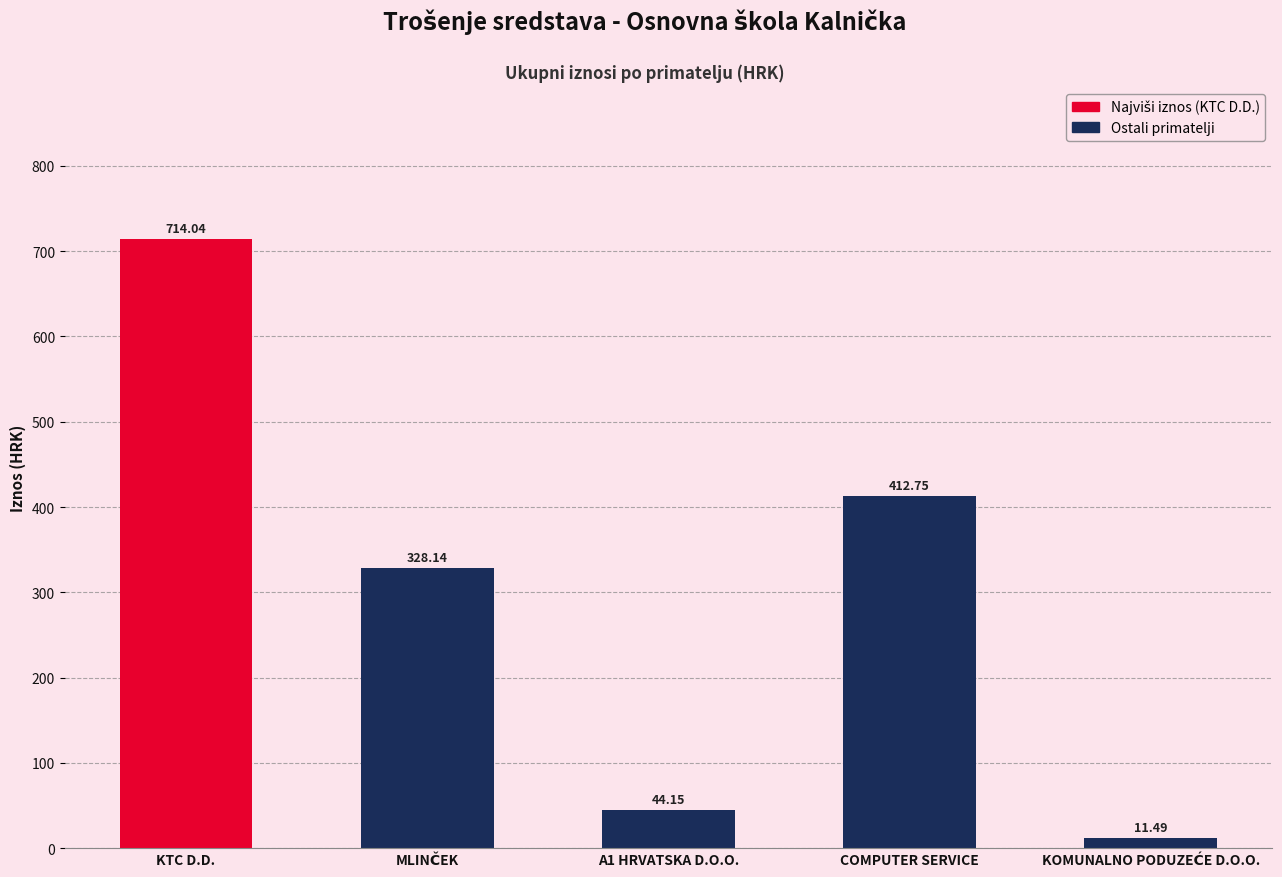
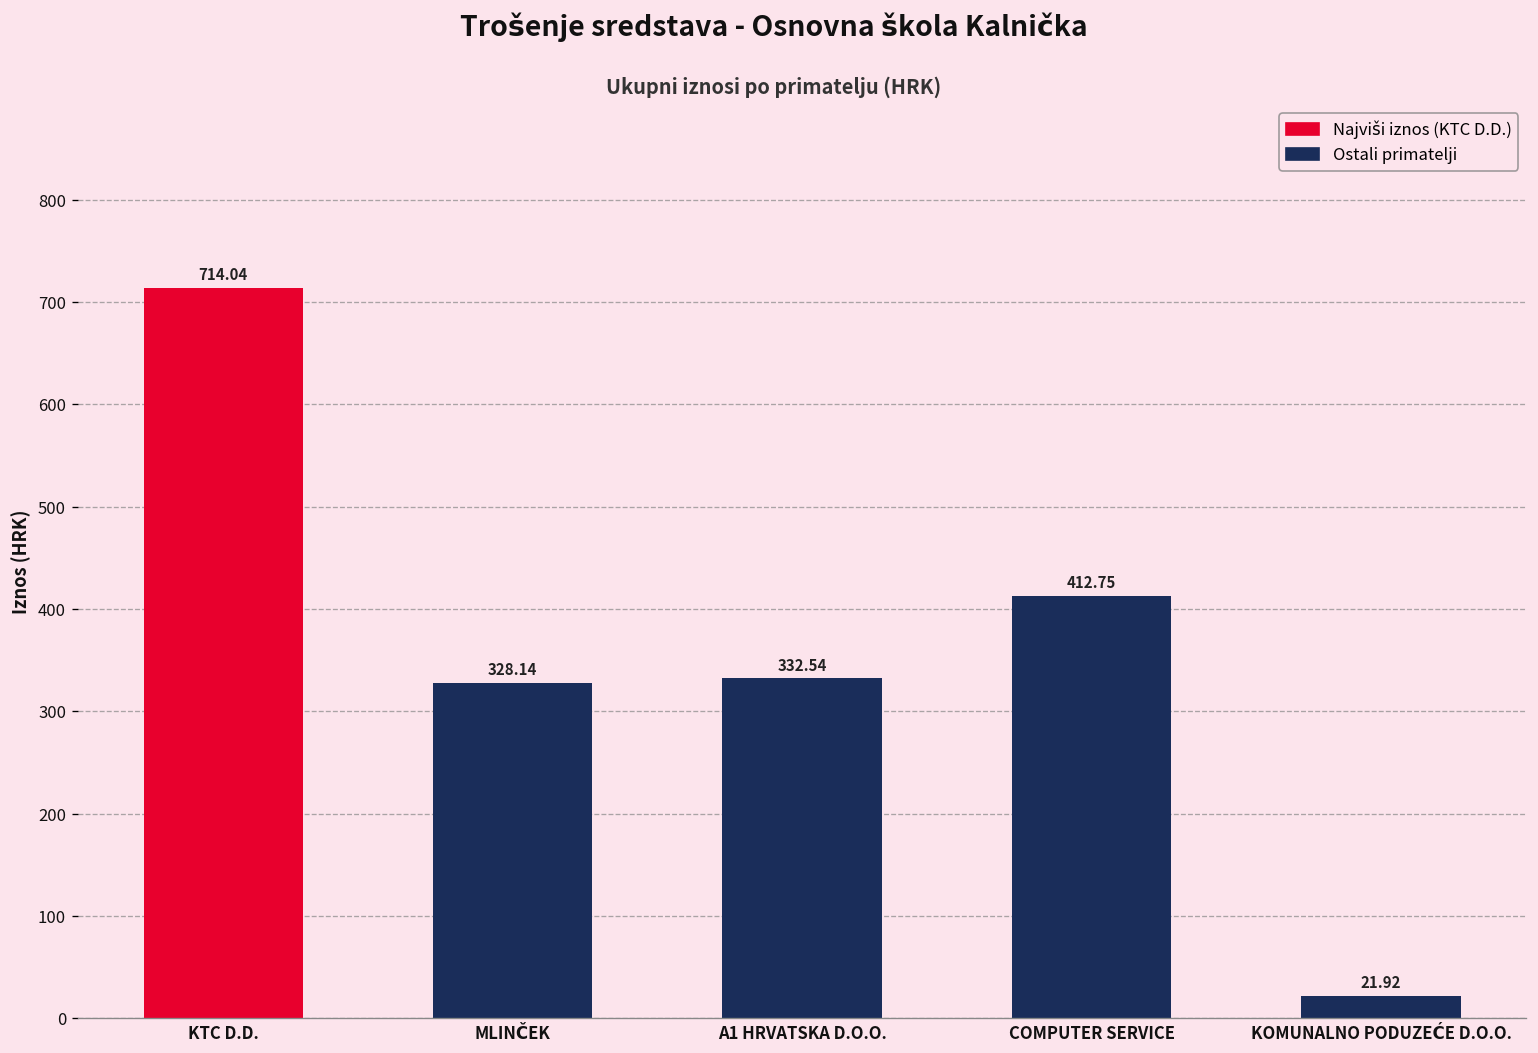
A1 HRVATSKA D.O.O.: 44.15 -> 332.54
KOMUNALNO PODUZEĆE D.O.O.: 11.49 -> 21.92
